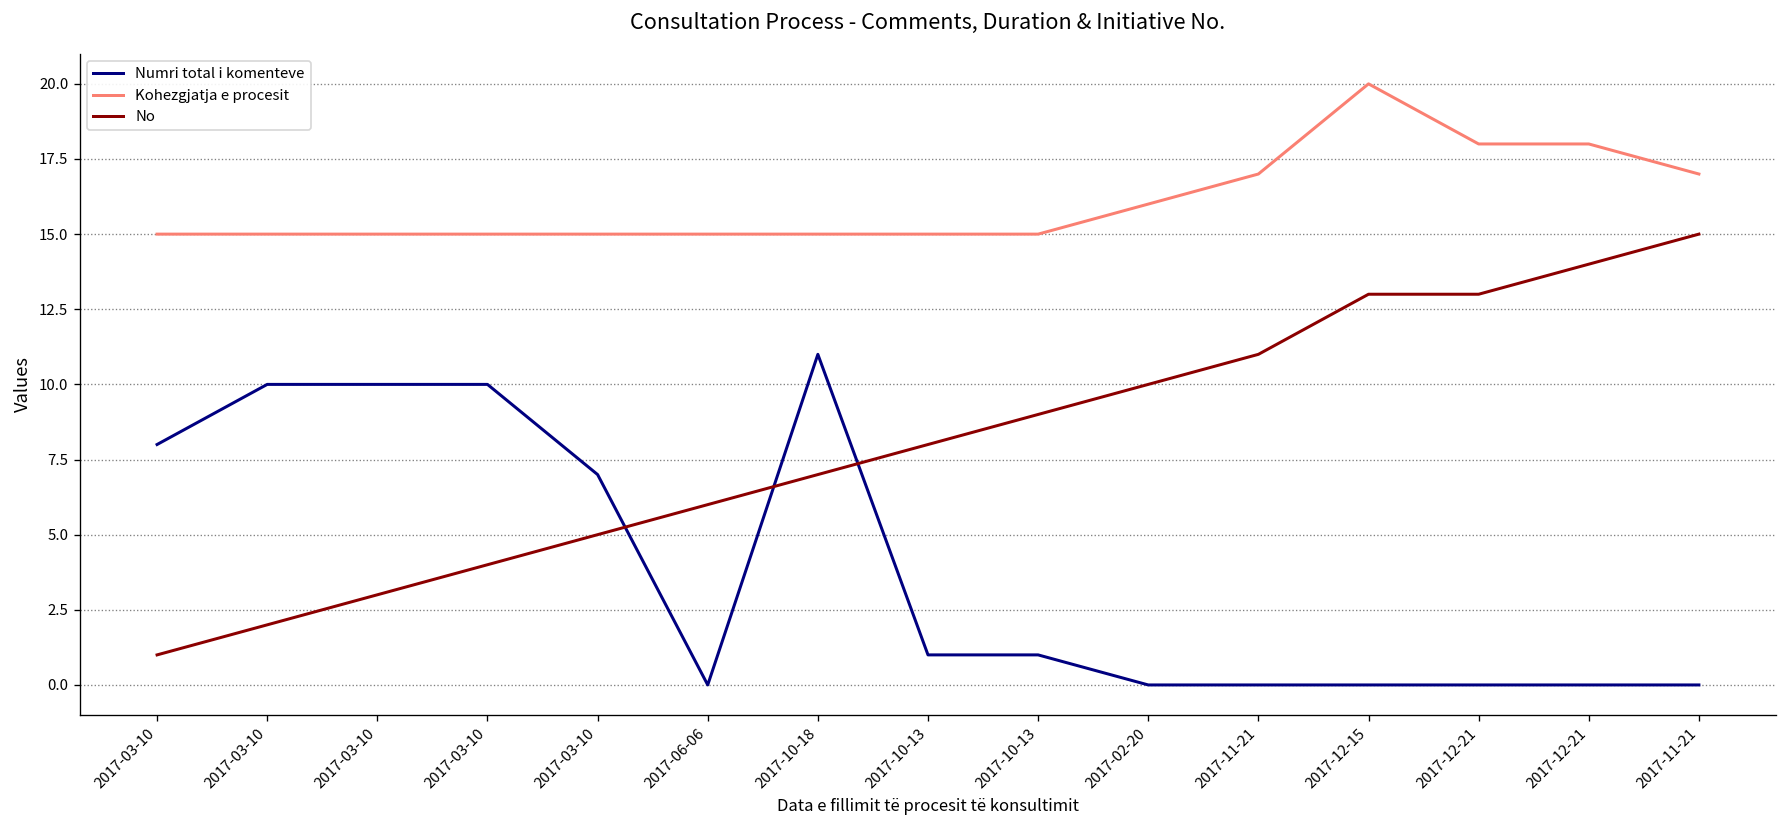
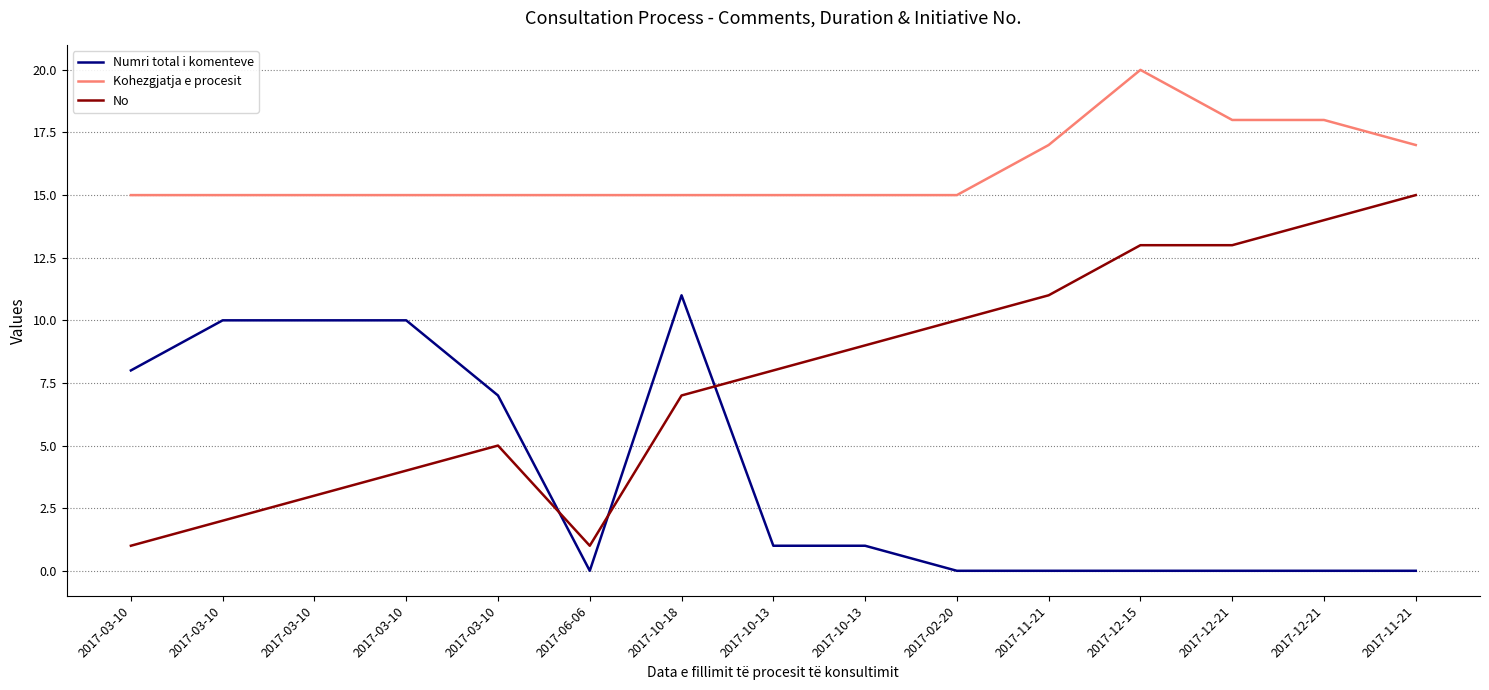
No, 2017-06-06: 6 -> 1
Kohezgjatja e procesit, 2017-02-20: 16 -> 15
